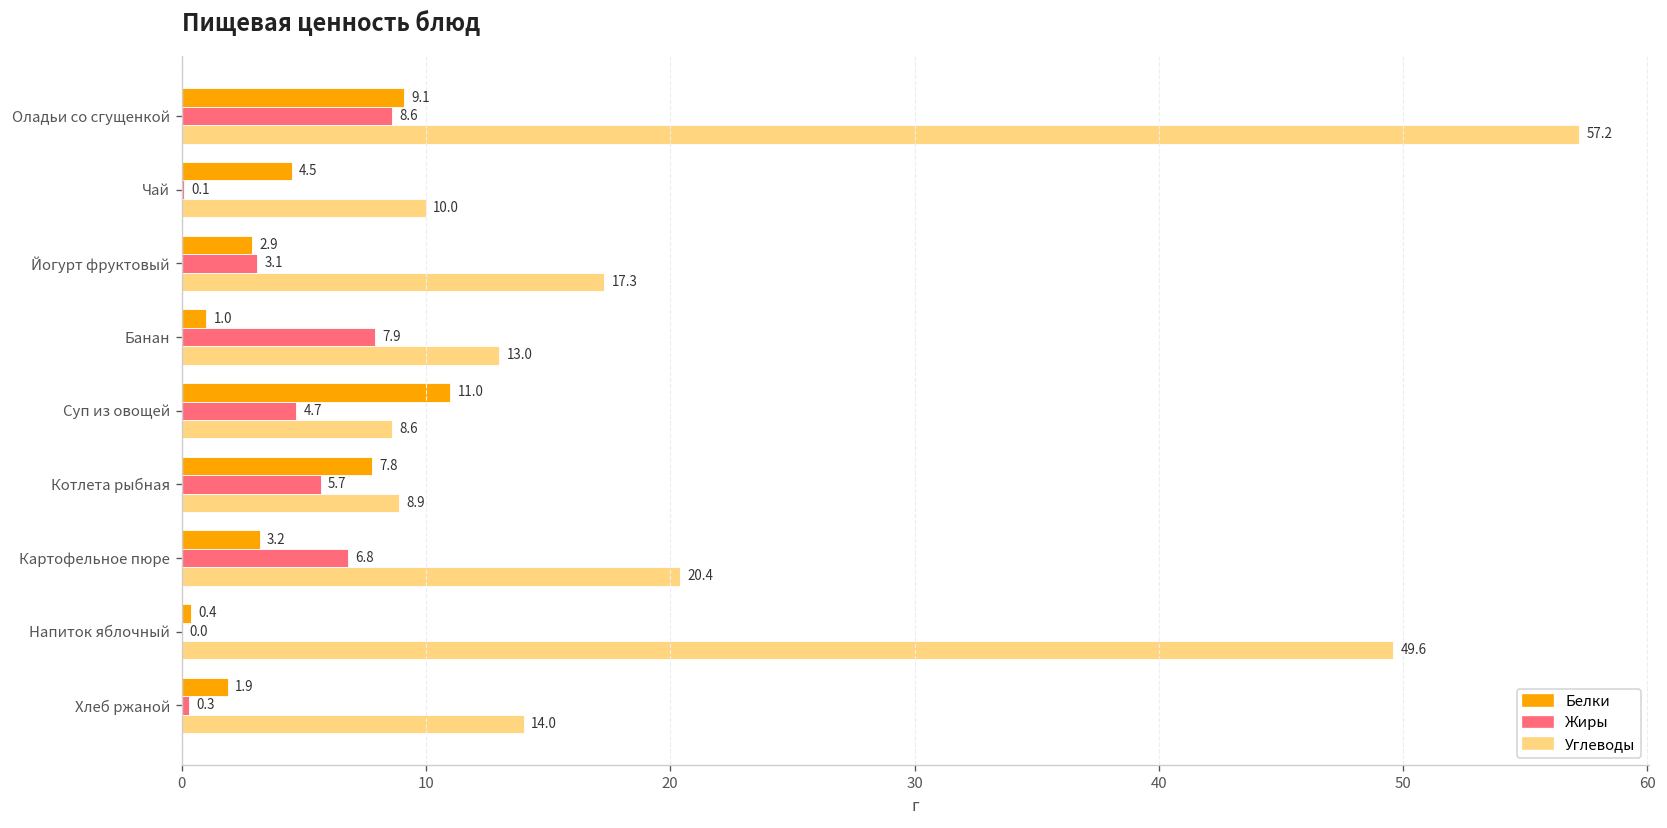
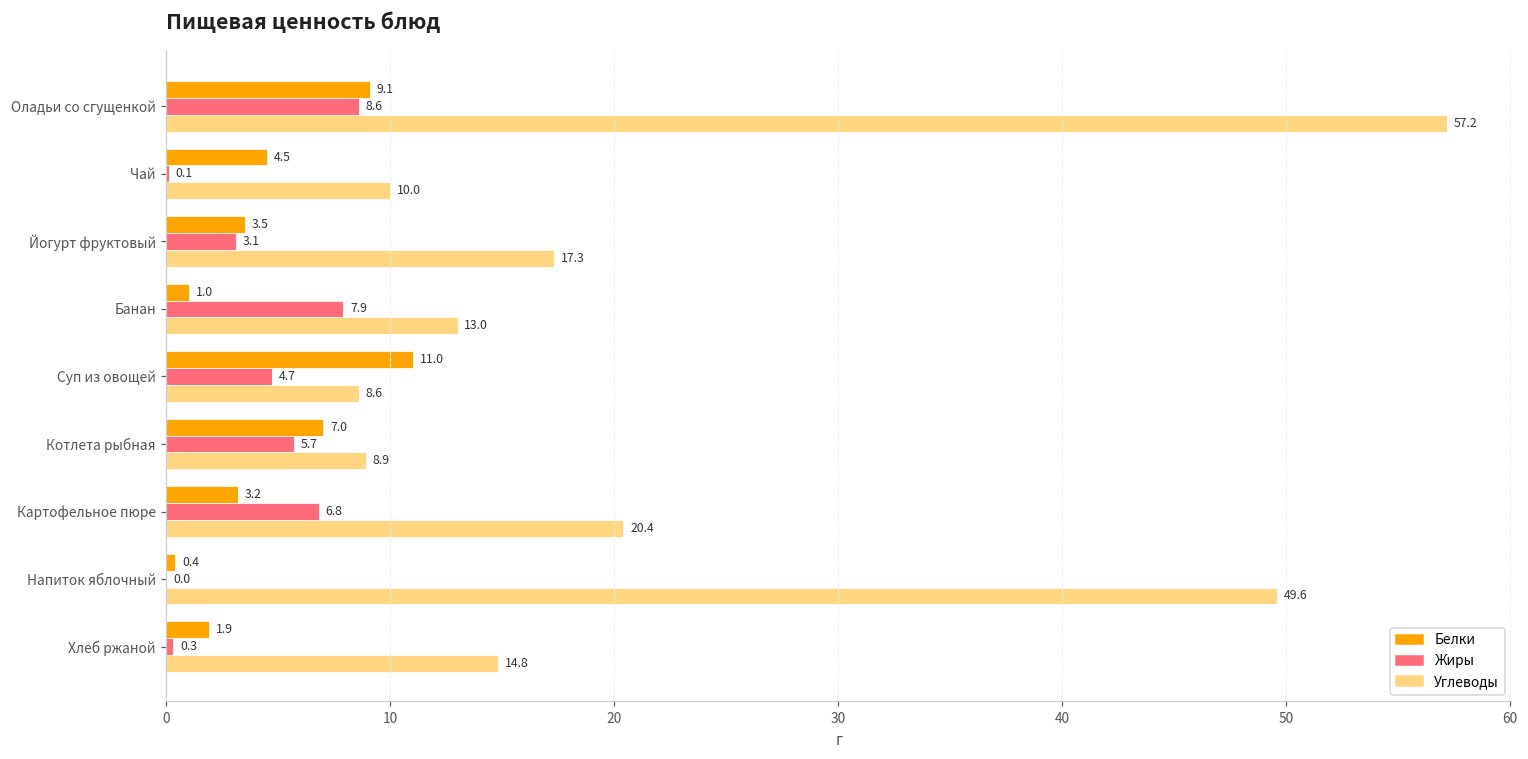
Белки, Йогурт фруктовый: 2.9 -> 3.5
Белки, Котлета рыбная: 7.8 -> 7.0
Углеводы, Хлеб ржаной: 14.0 -> 14.8
